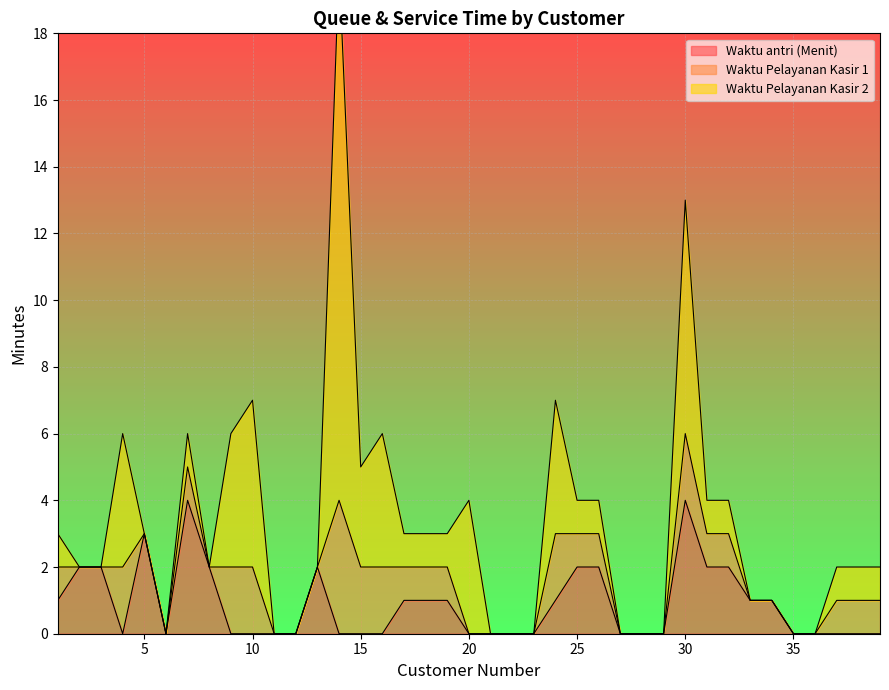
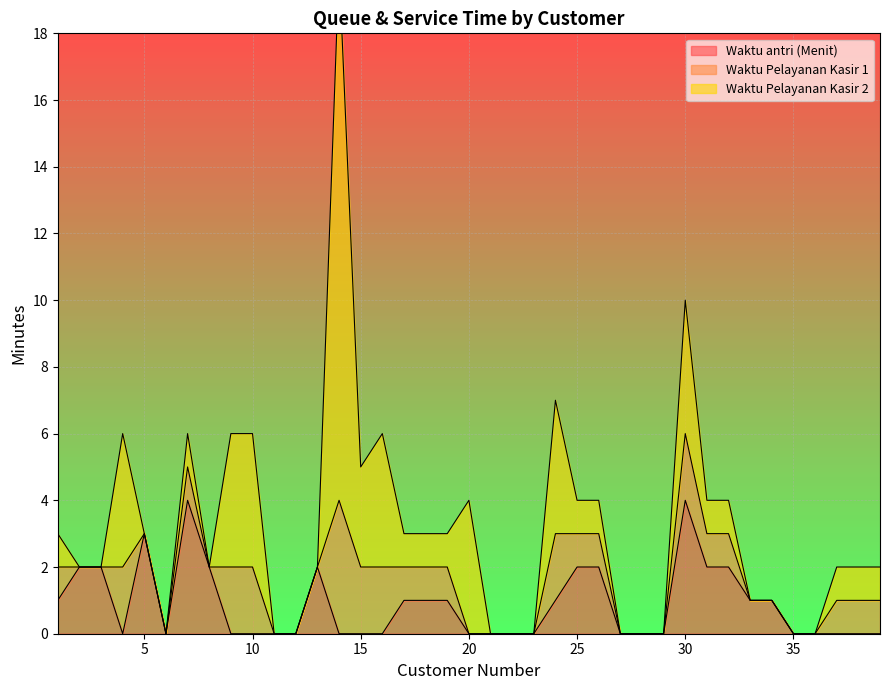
Waktu Pelayanan Kasir 2, 10: 5 -> 4
Waktu Pelayanan Kasir 2, 30: 7 -> 4
